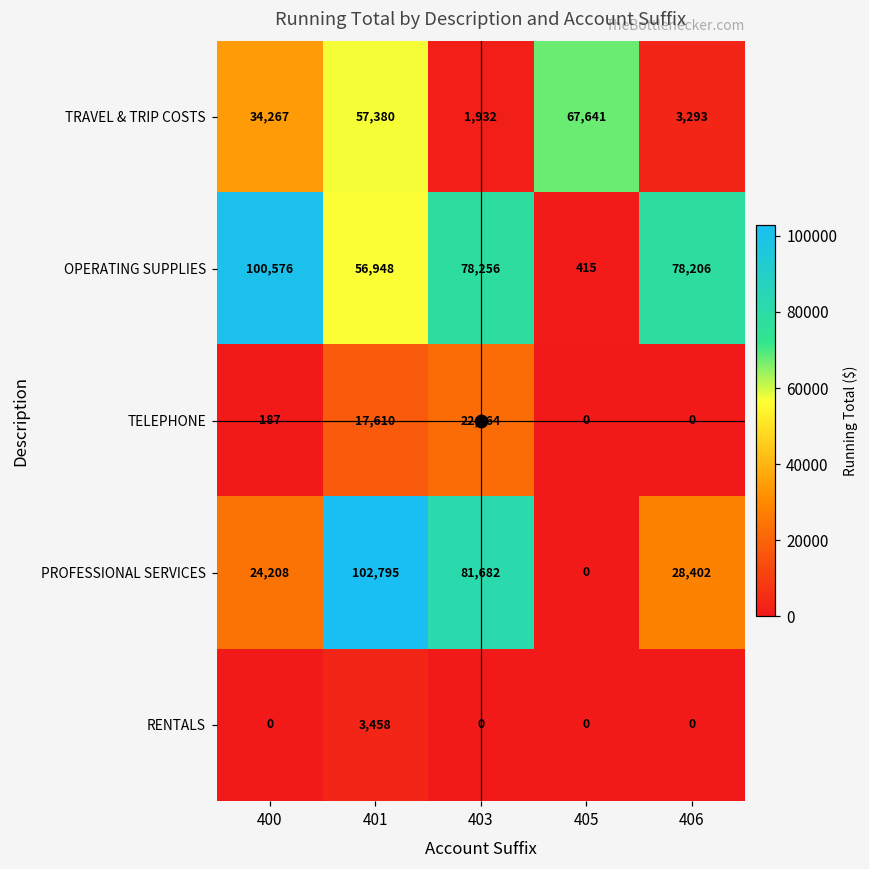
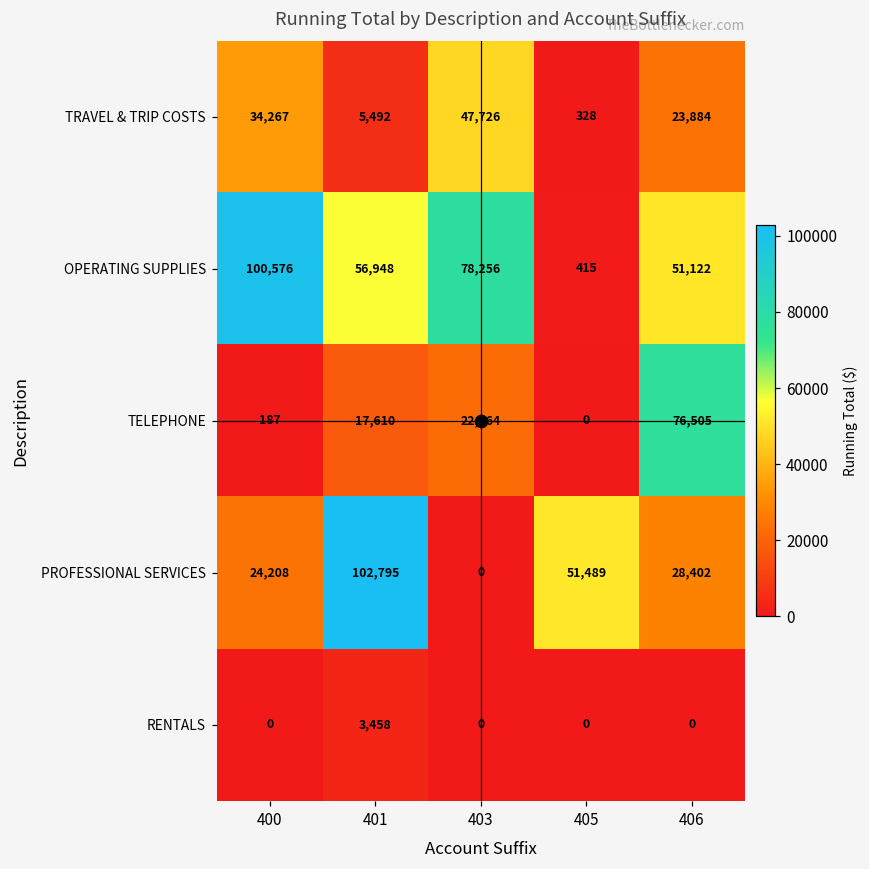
TRAVEL & TRIP COSTS, 401: 57,380 -> 5,492
TRAVEL & TRIP COSTS, 403: 1,932 -> 47,726
TRAVEL & TRIP COSTS, 405: 67,641 -> 328
TRAVEL & TRIP COSTS, 406: 3,293 -> 23,884
OPERATING SUPPLIES, 406: 78,206 -> 51,122
TELEPHONE, 406: 0 -> 76,505
PROFESSIONAL SERVICES, 403: 81,682 -> 0
PROFESSIONAL SERVICES, 405: 0 -> 51,489
